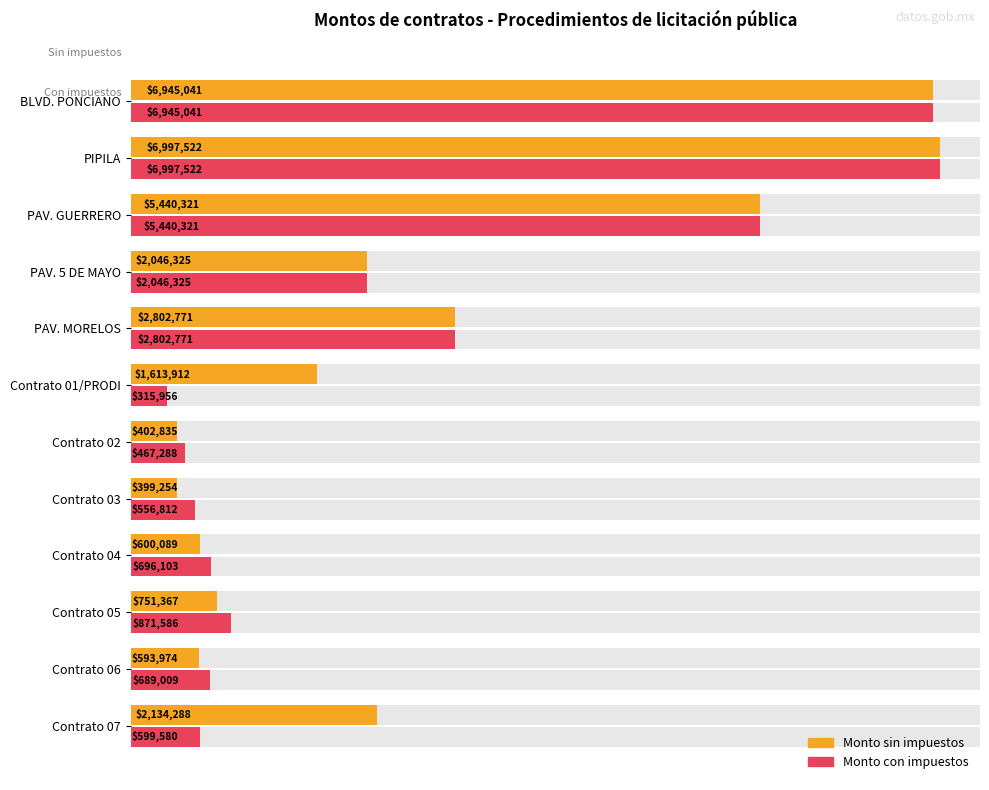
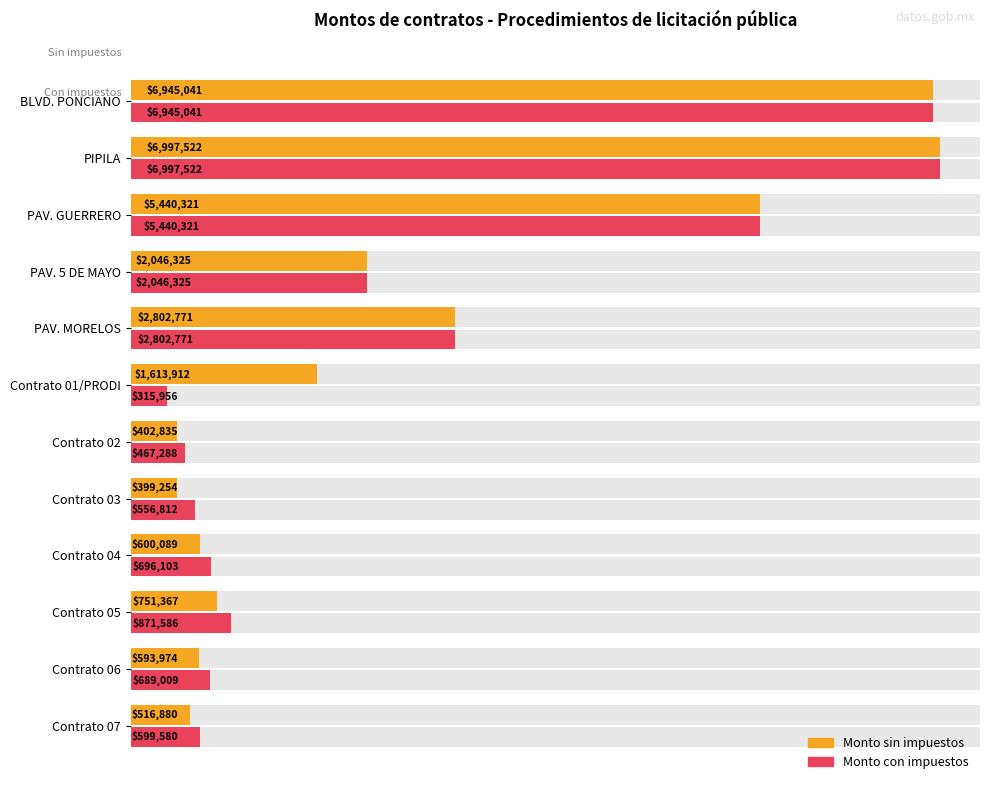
Monto sin impuestos, Contrato 07: $2,134,288 -> $516,880
